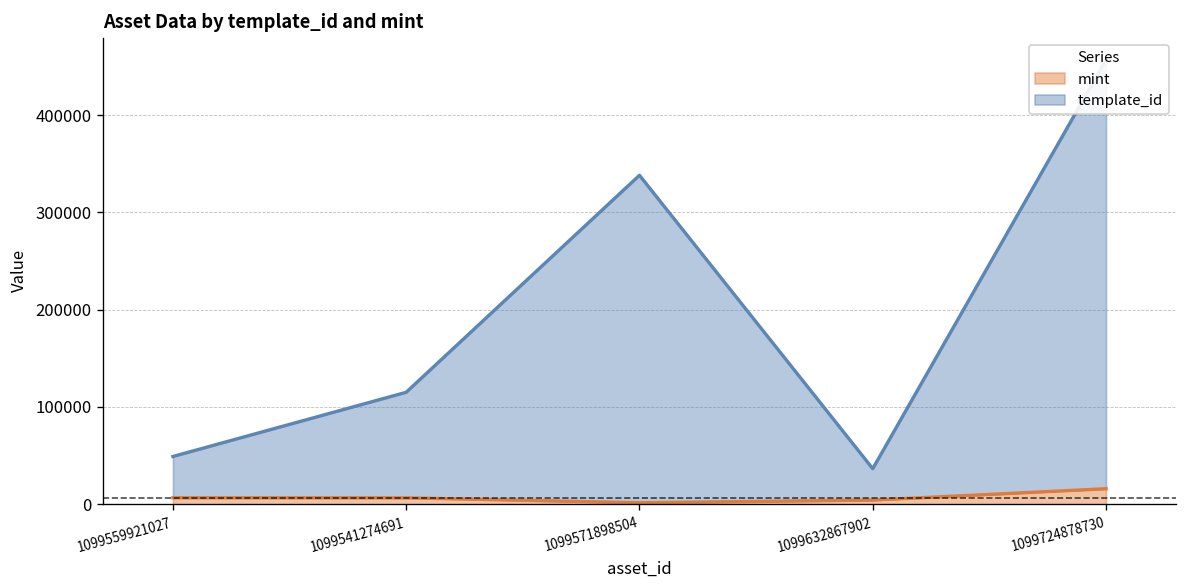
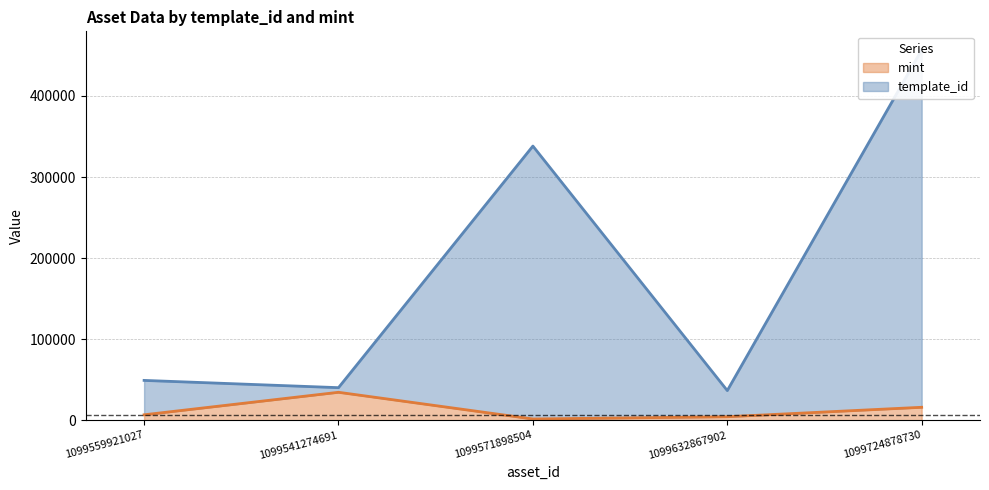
mint, 1099541274691: 10000 -> 30000
template_id, 1099541274691: 110000 -> 10000
